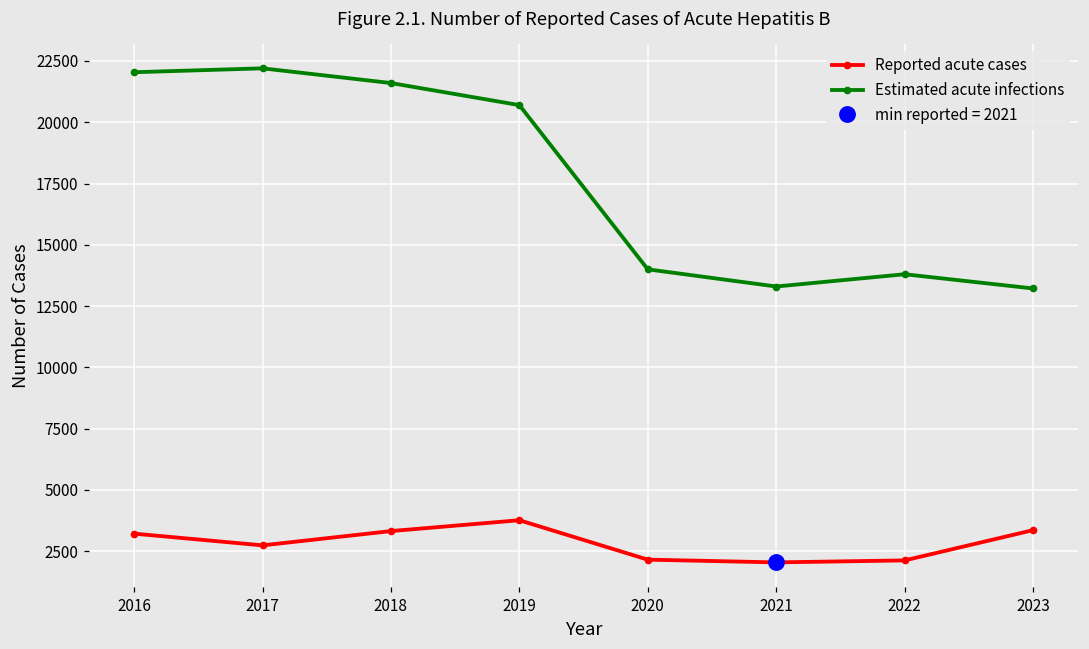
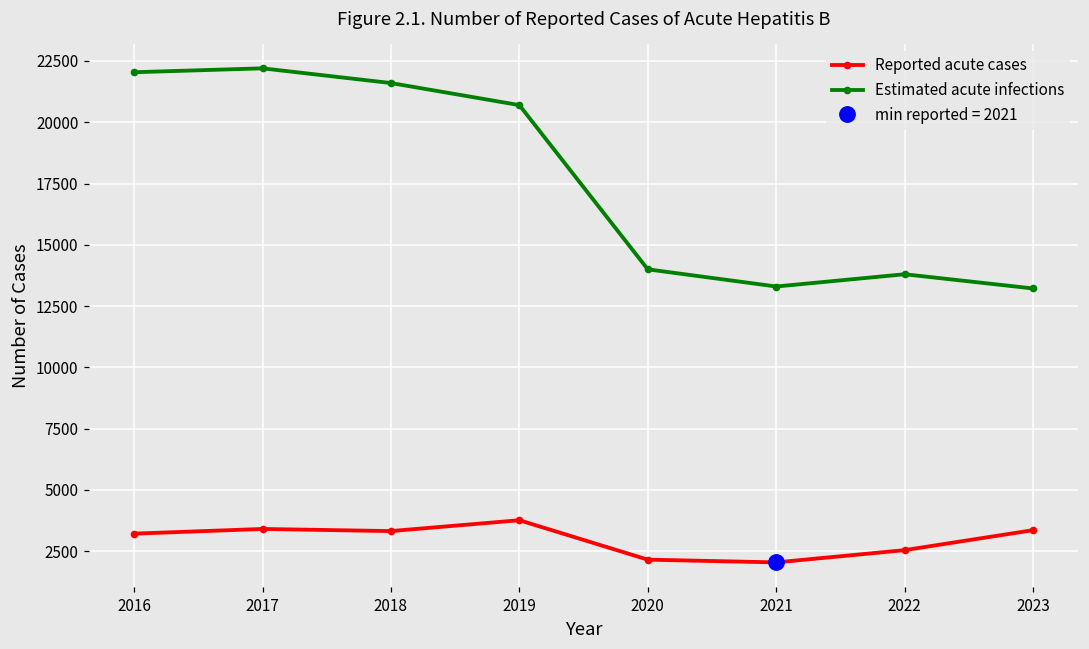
Reported acute cases, 2017: 2700 -> 3400
Reported acute cases, 2022: 2100 -> 2500
